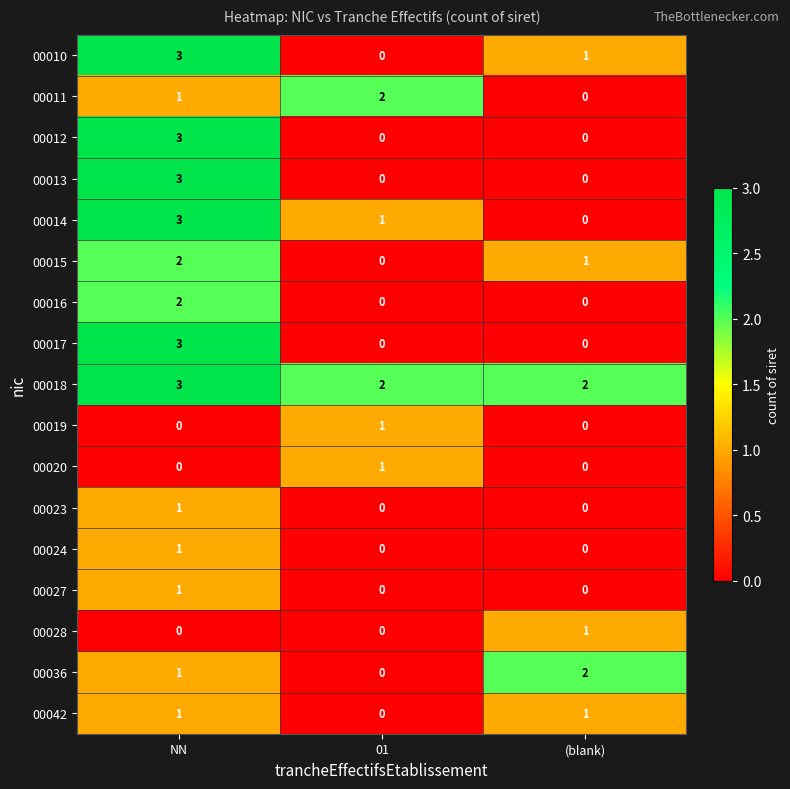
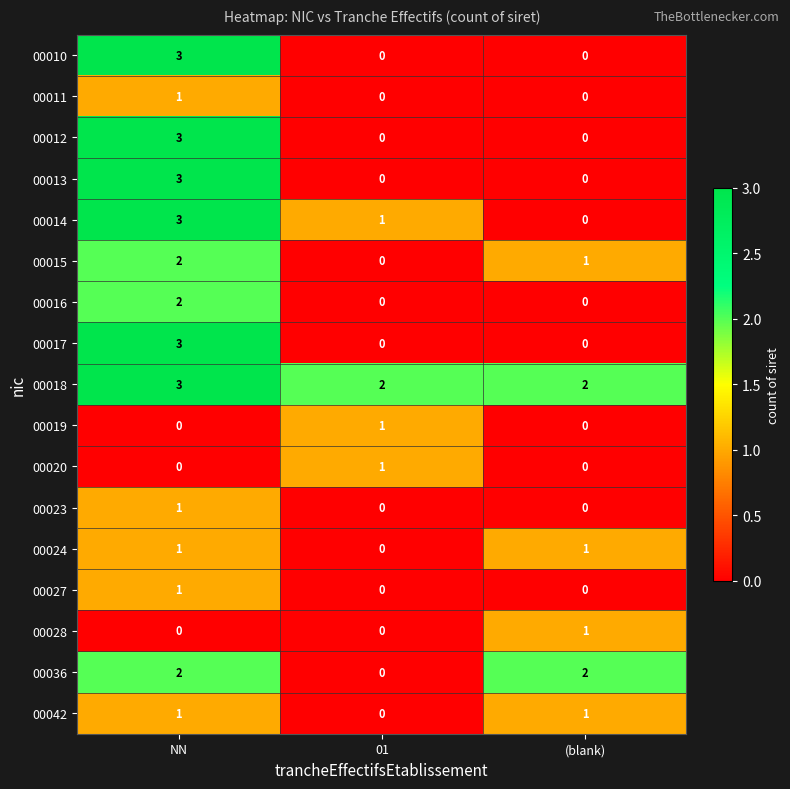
00010, (blank): 1 -> 0
00011, 01: 2 -> 0
00024, (blank): 0 -> 1
00036, NN: 1 -> 2
